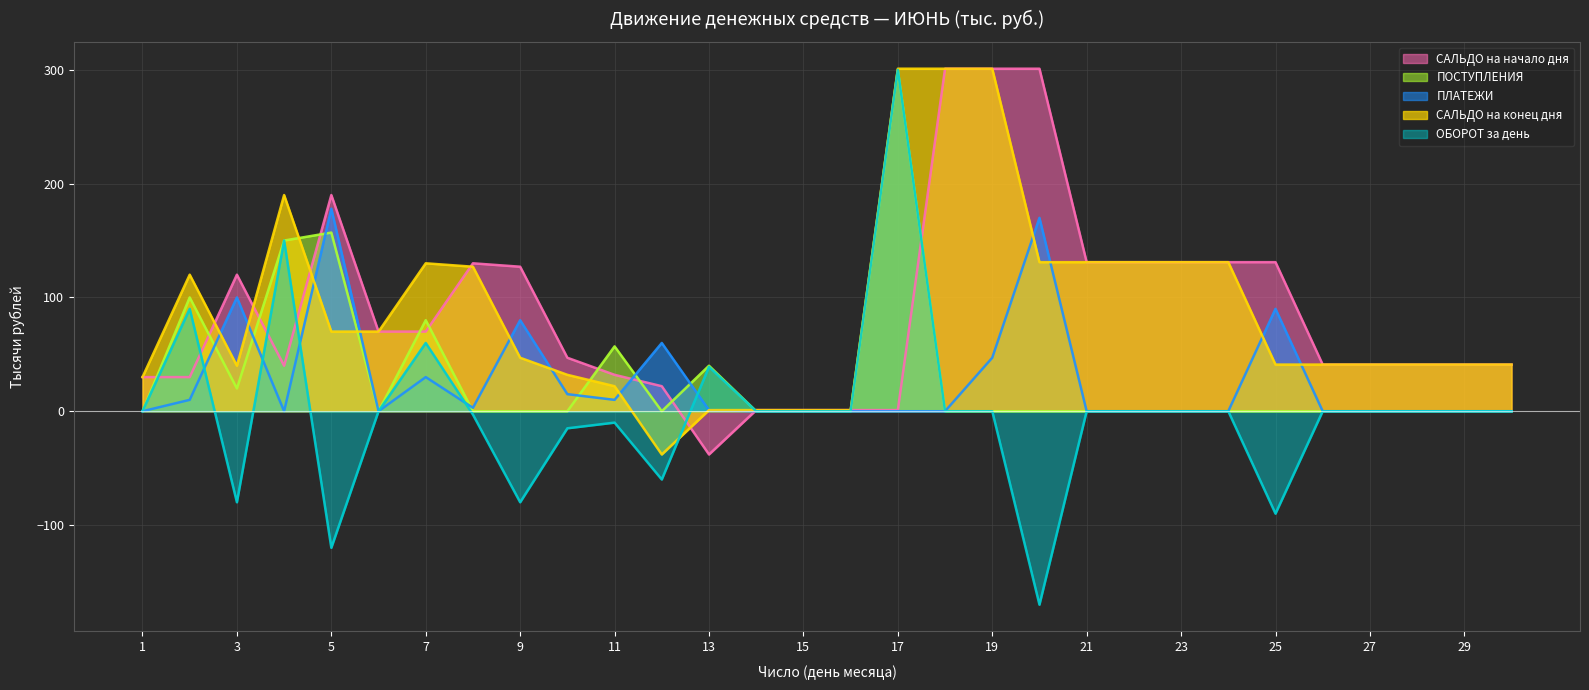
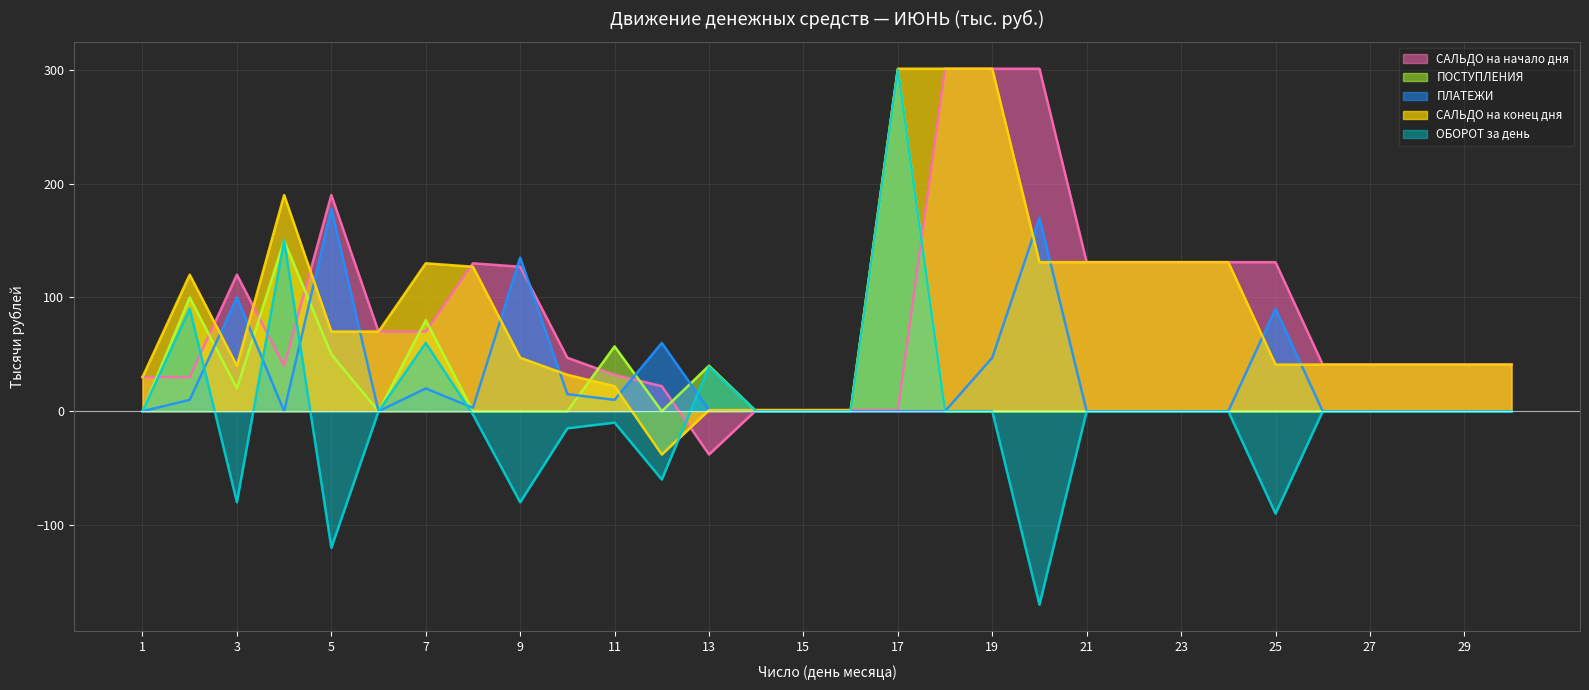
ПОСТУПЛЕНИЯ, 5: 157 -> 50
ПЛАТЕЖИ, 7: 30 -> 20
ПЛАТЕЖИ, 9: 80 -> 135
